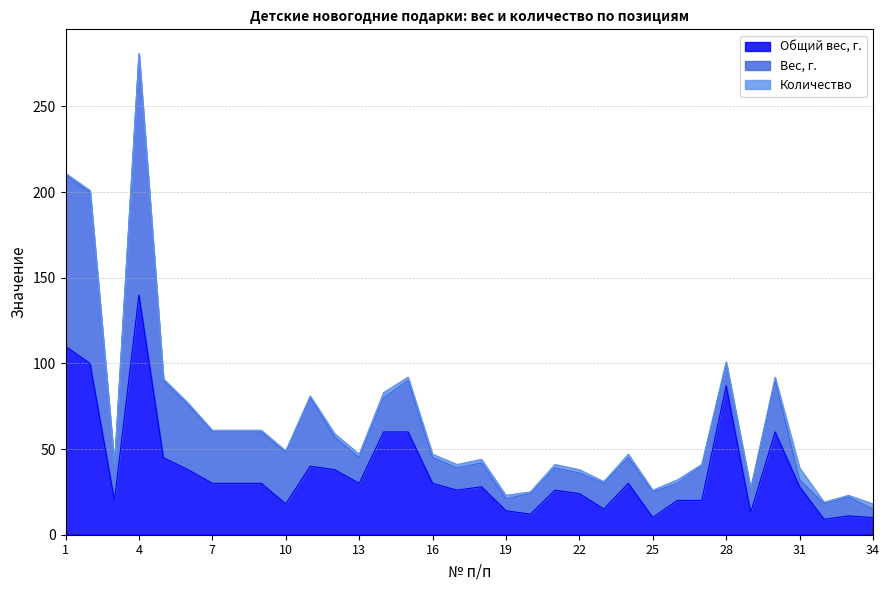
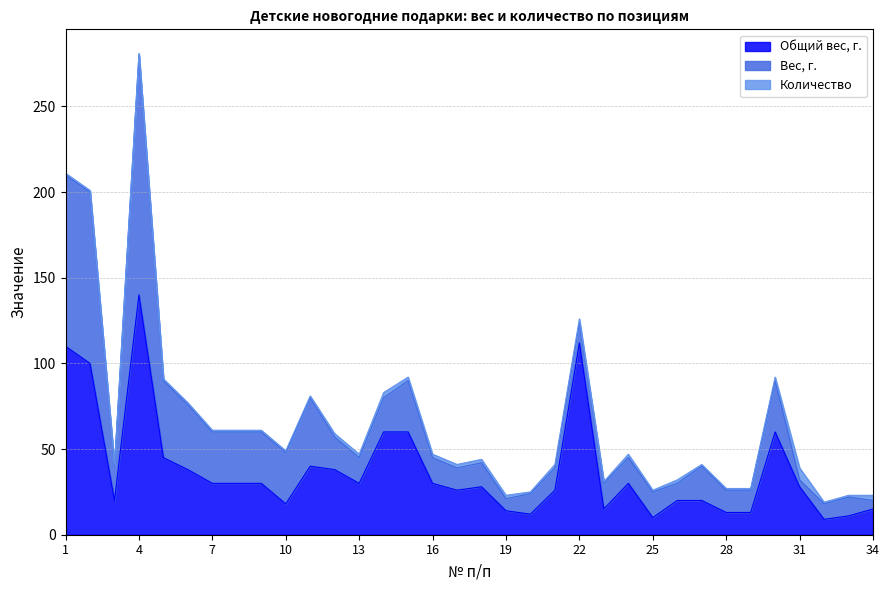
Общий вес, г., 22: 24 -> 112
Общий вес, г., 28: 87 -> 13
Общий вес, г., 34: 10 -> 15
